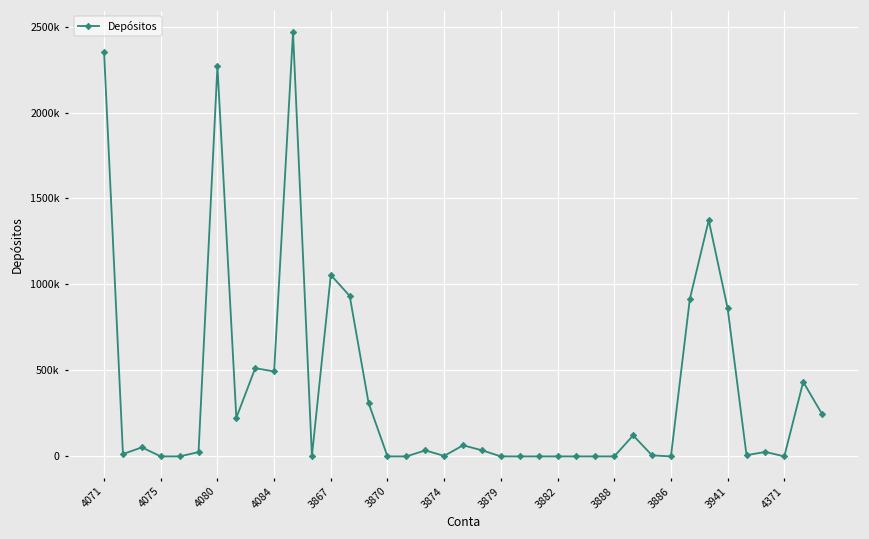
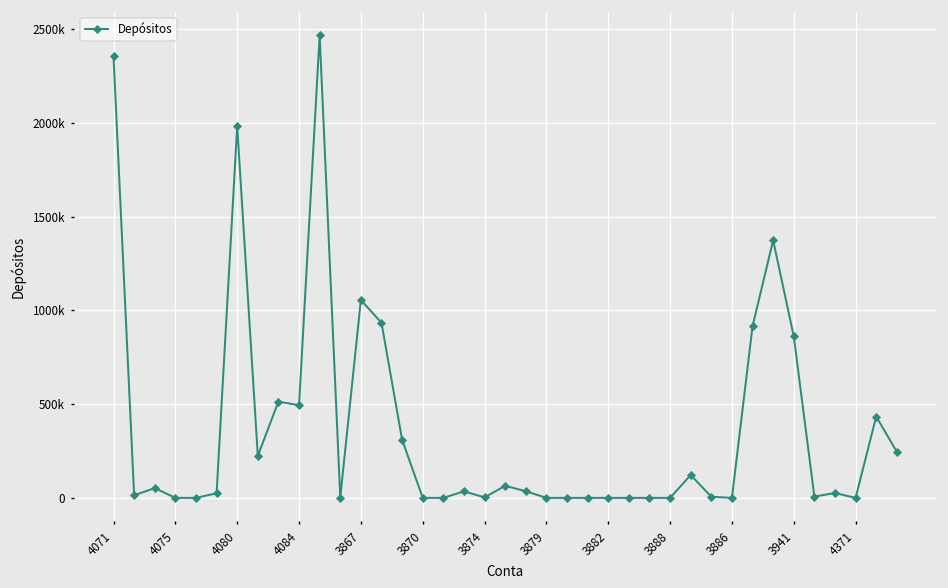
4080: 2270000 -> 1980000
